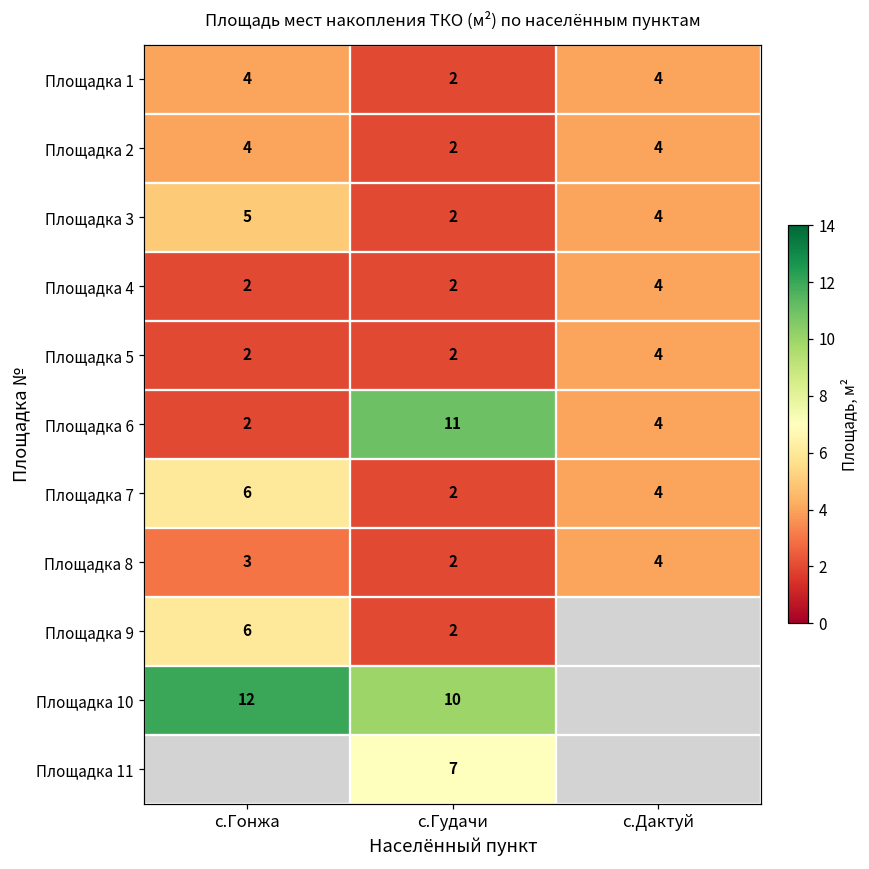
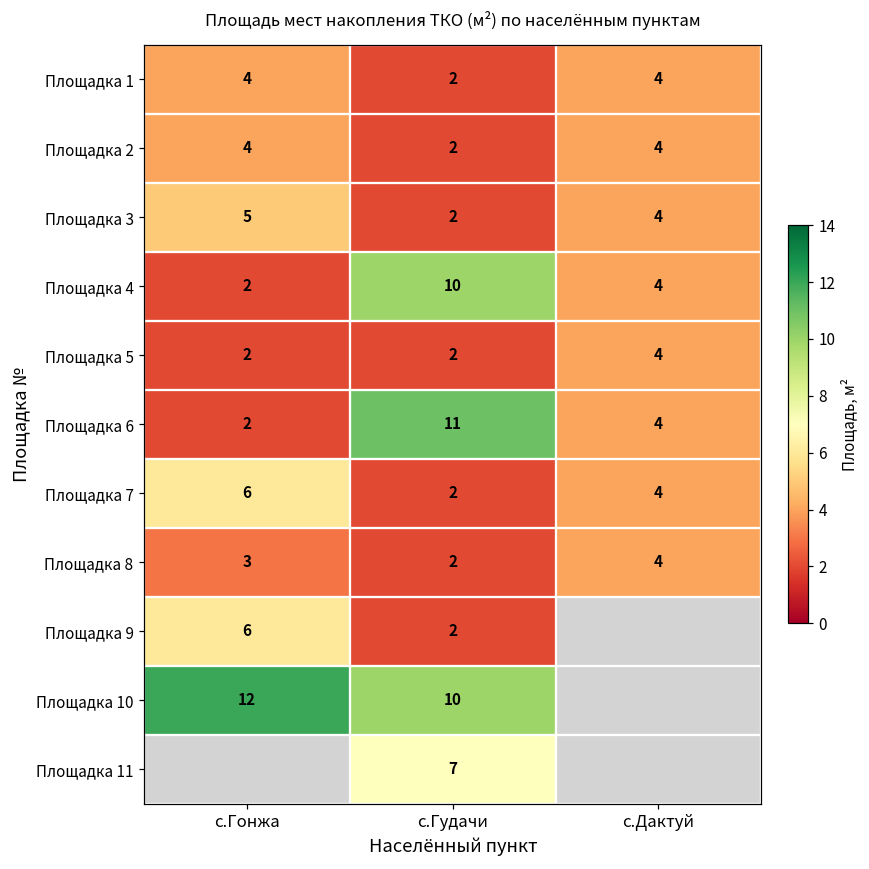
Площадка 4, с.Гудачи: 2 -> 10
